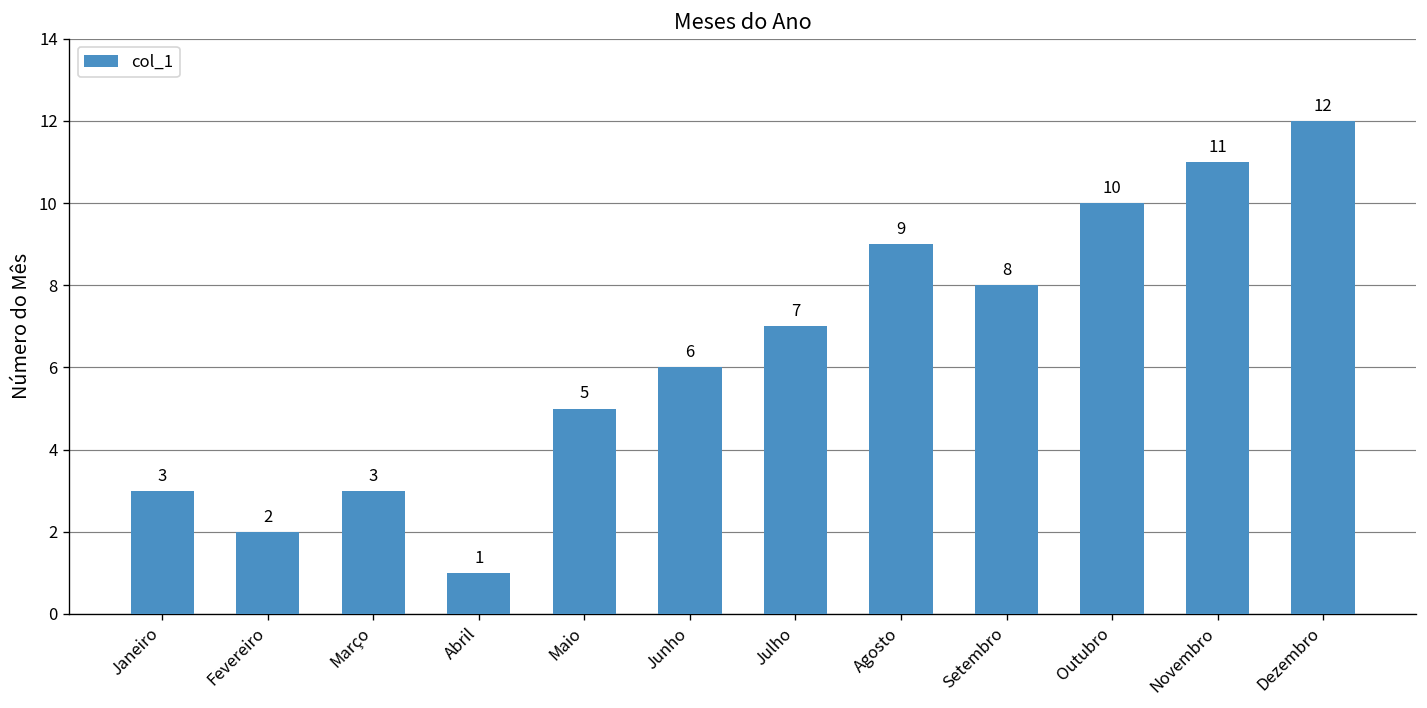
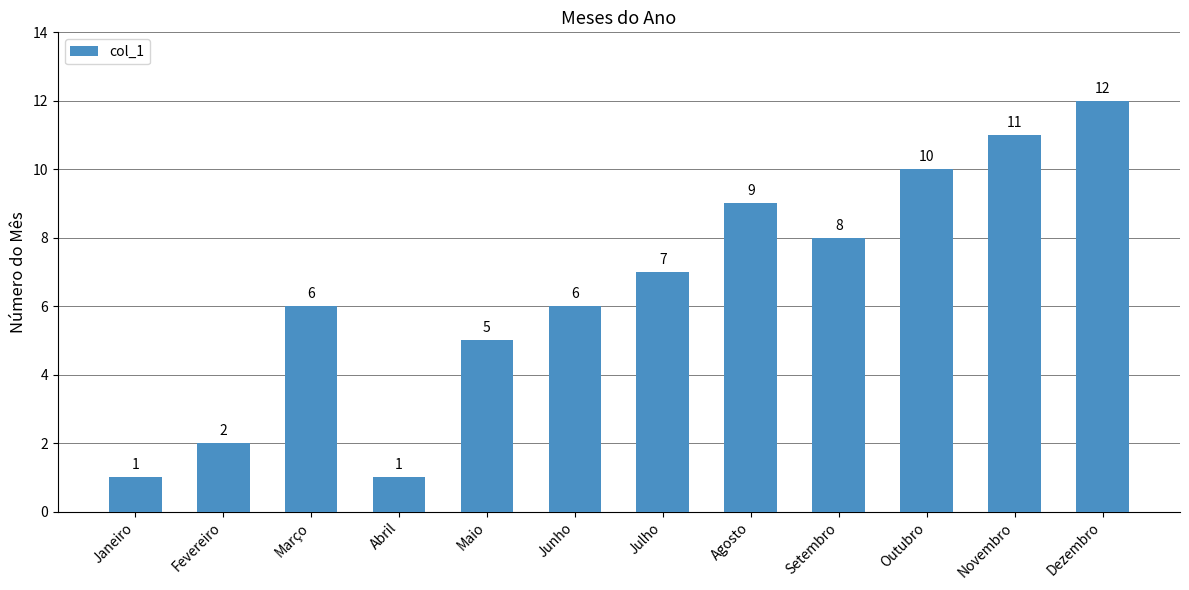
Janeiro: 3 -> 1
Março: 3 -> 6
